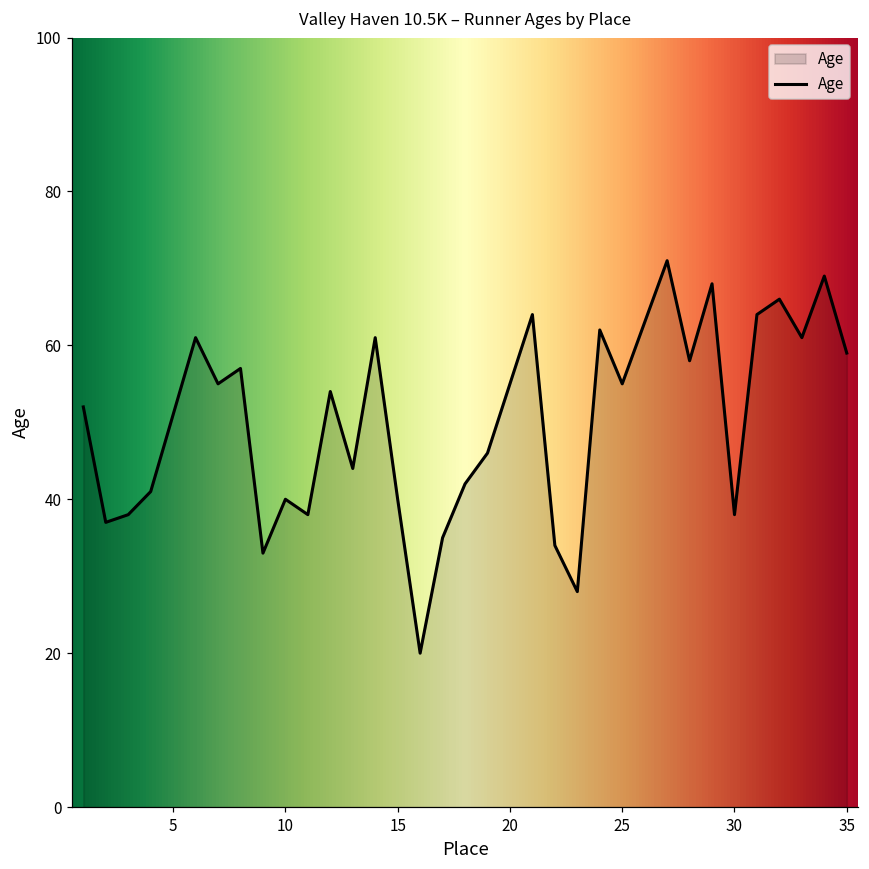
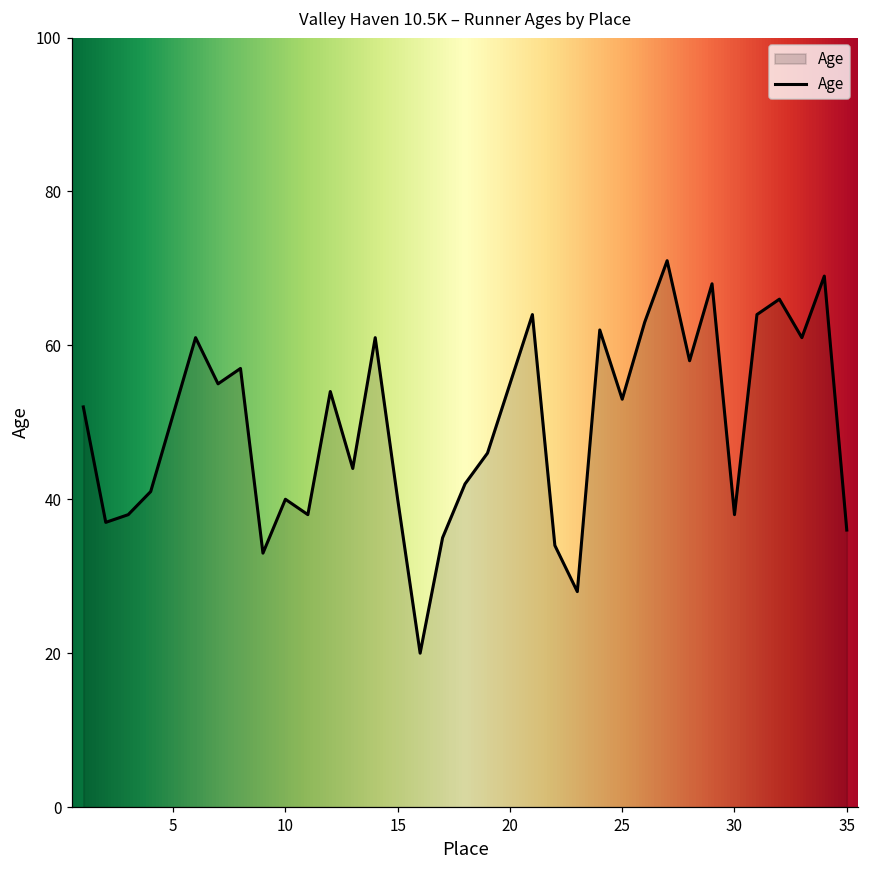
25: 55 -> 53
35: 59 -> 36
